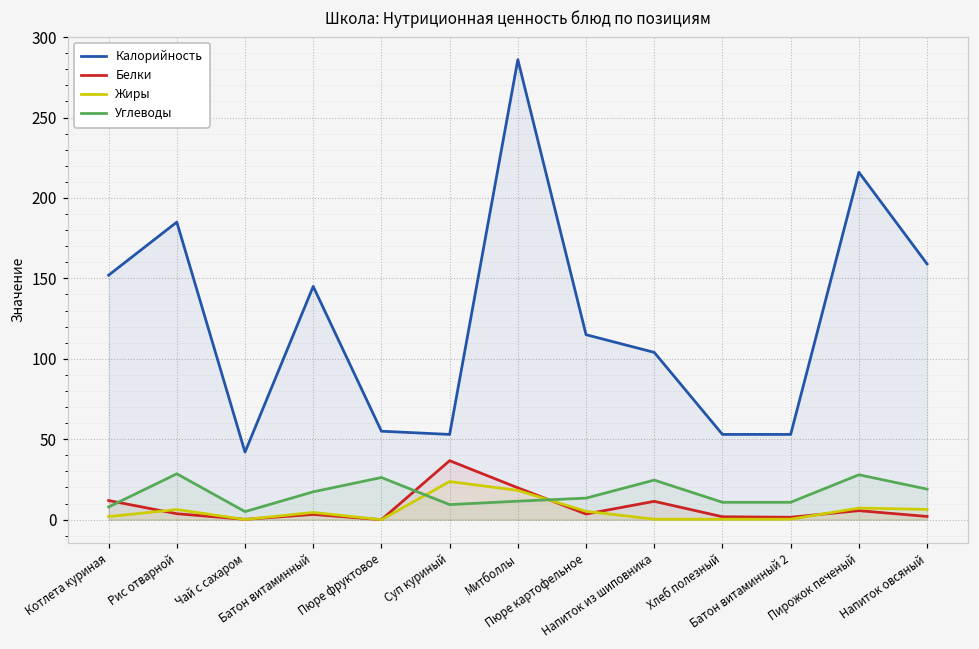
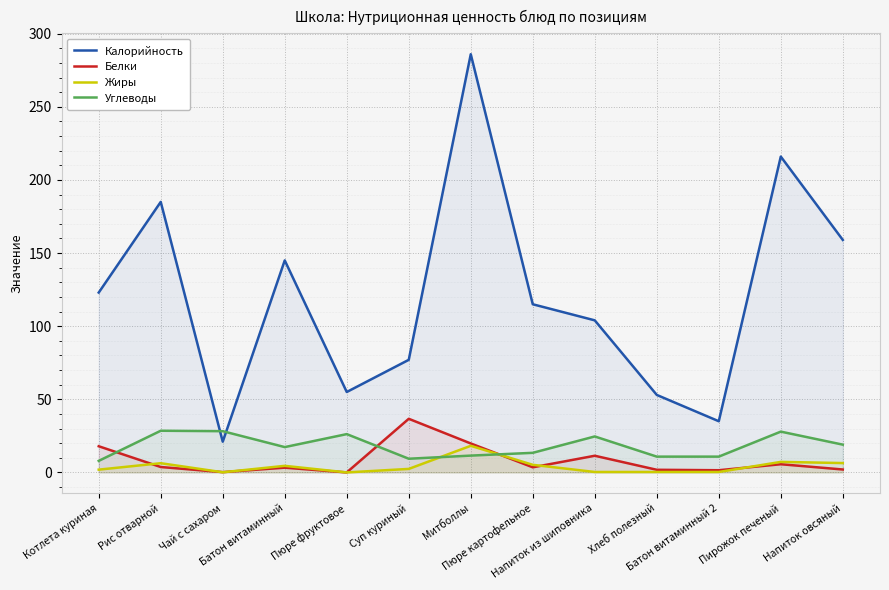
Калорийность, Котлета куриная: 152 -> 123
Белки, Котлета куриная: 12 -> 18
Калорийность, Чай с сахаром: 42 -> 21
Углеводы, Чай с сахаром: 5 -> 28
Калорийность, Суп куриный: 53 -> 77
Жиры, Суп куриный: 24 -> 2
Калорийность, Батон витаминный 2: 53 -> 35
